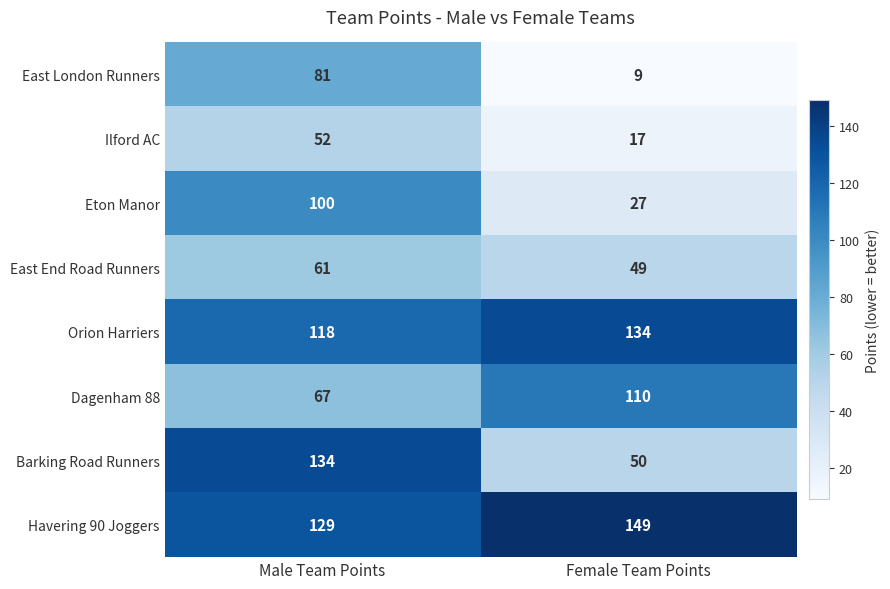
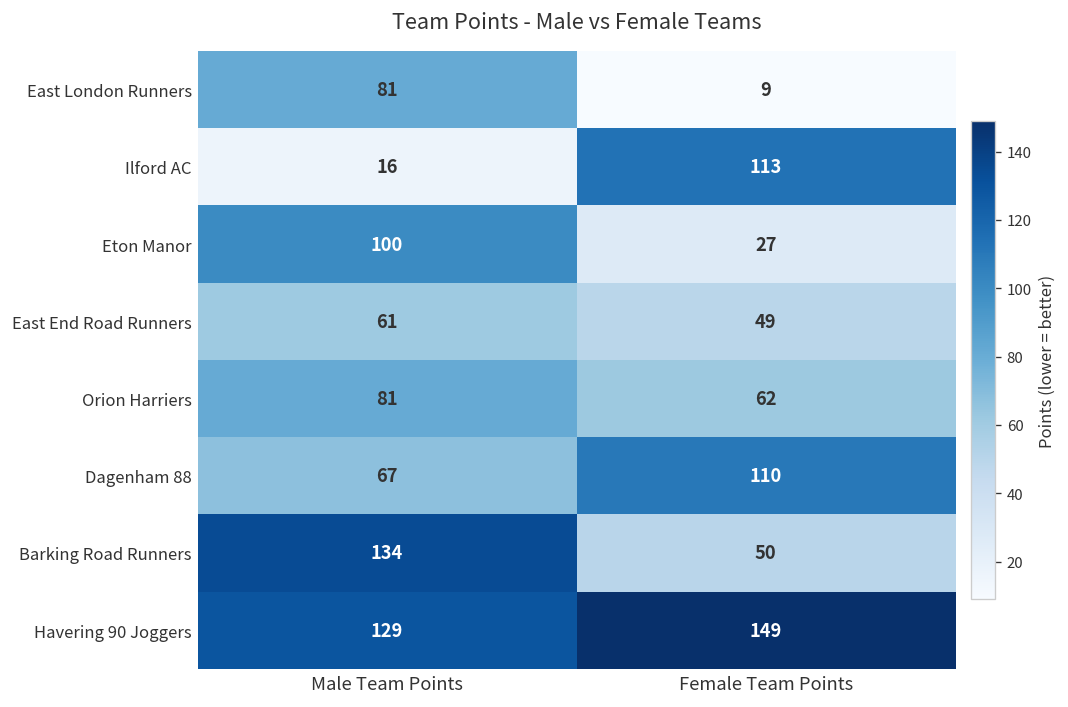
Ilford AC, Male Team Points: 52 -> 16
Ilford AC, Female Team Points: 17 -> 113
Orion Harriers, Male Team Points: 118 -> 81
Orion Harriers, Female Team Points: 134 -> 62
